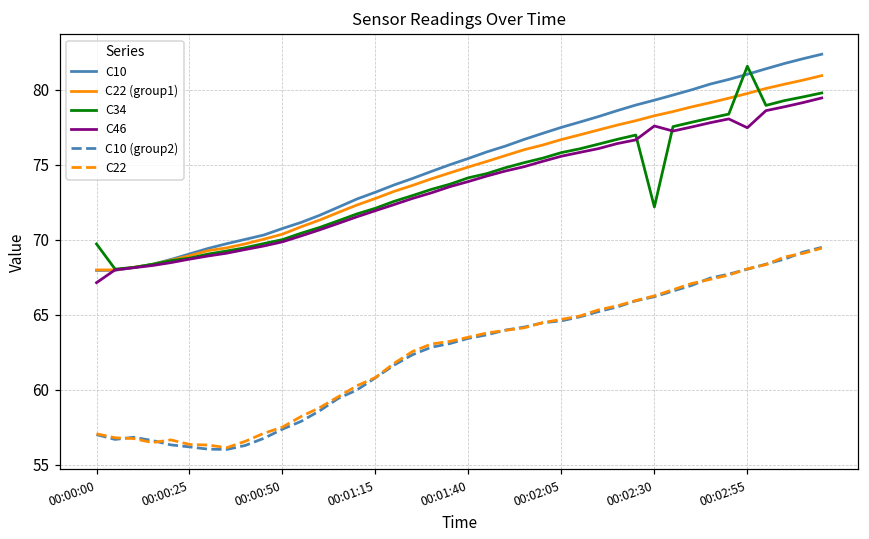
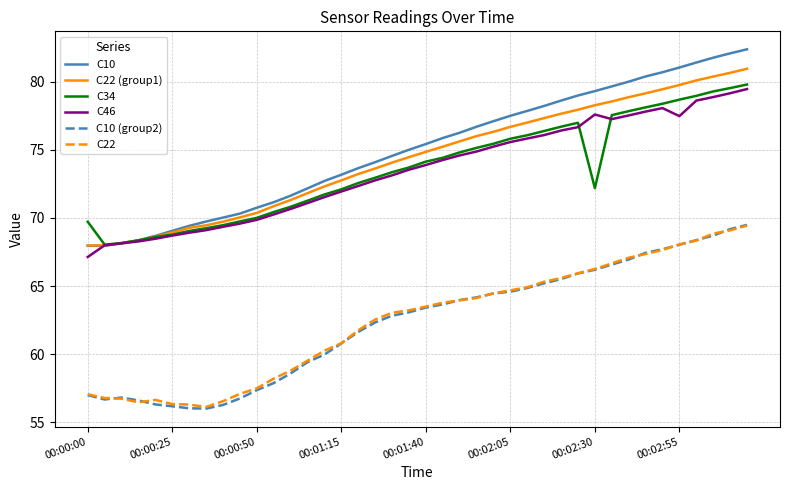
C34, 00:02:55: 81.6 -> 78.7
